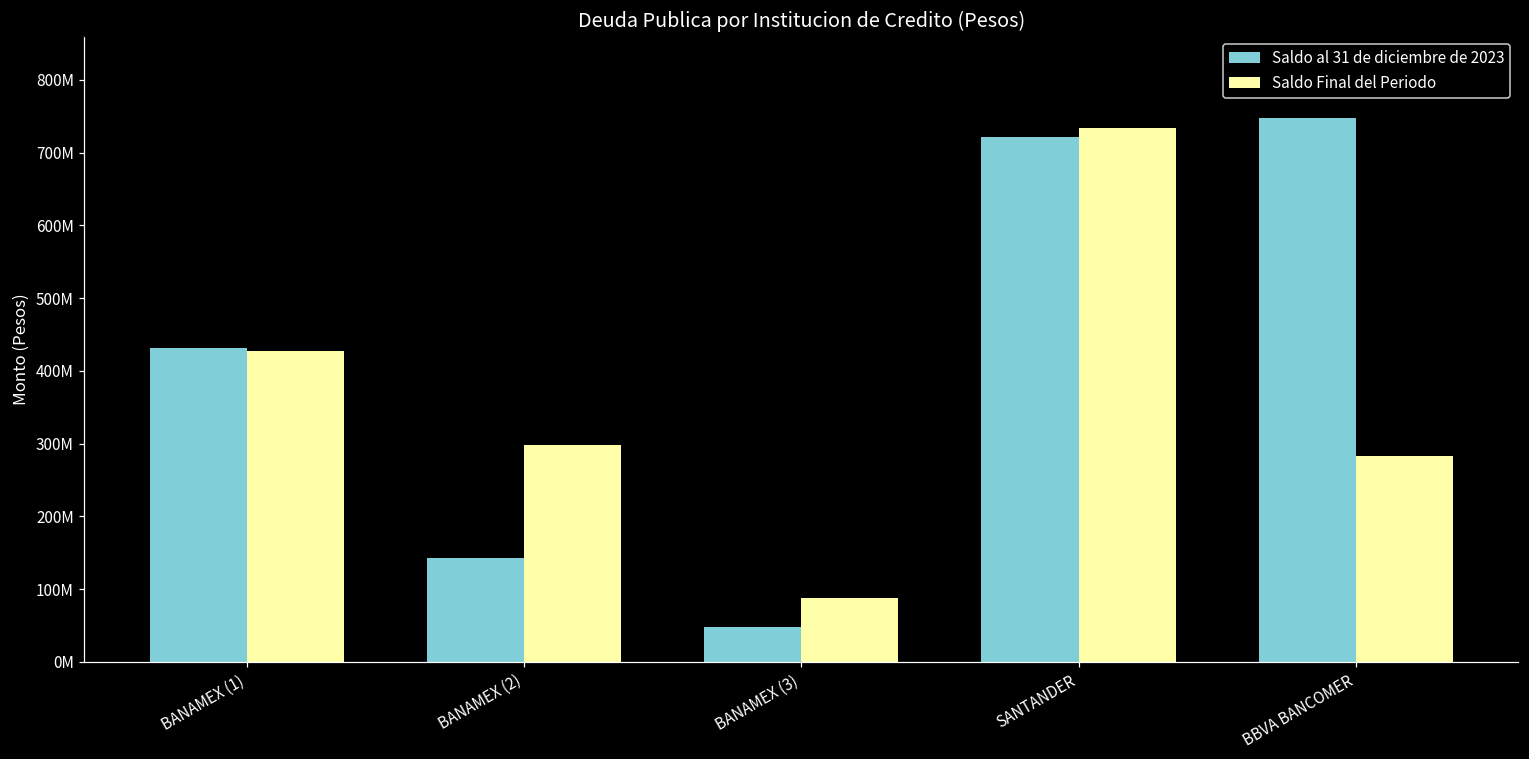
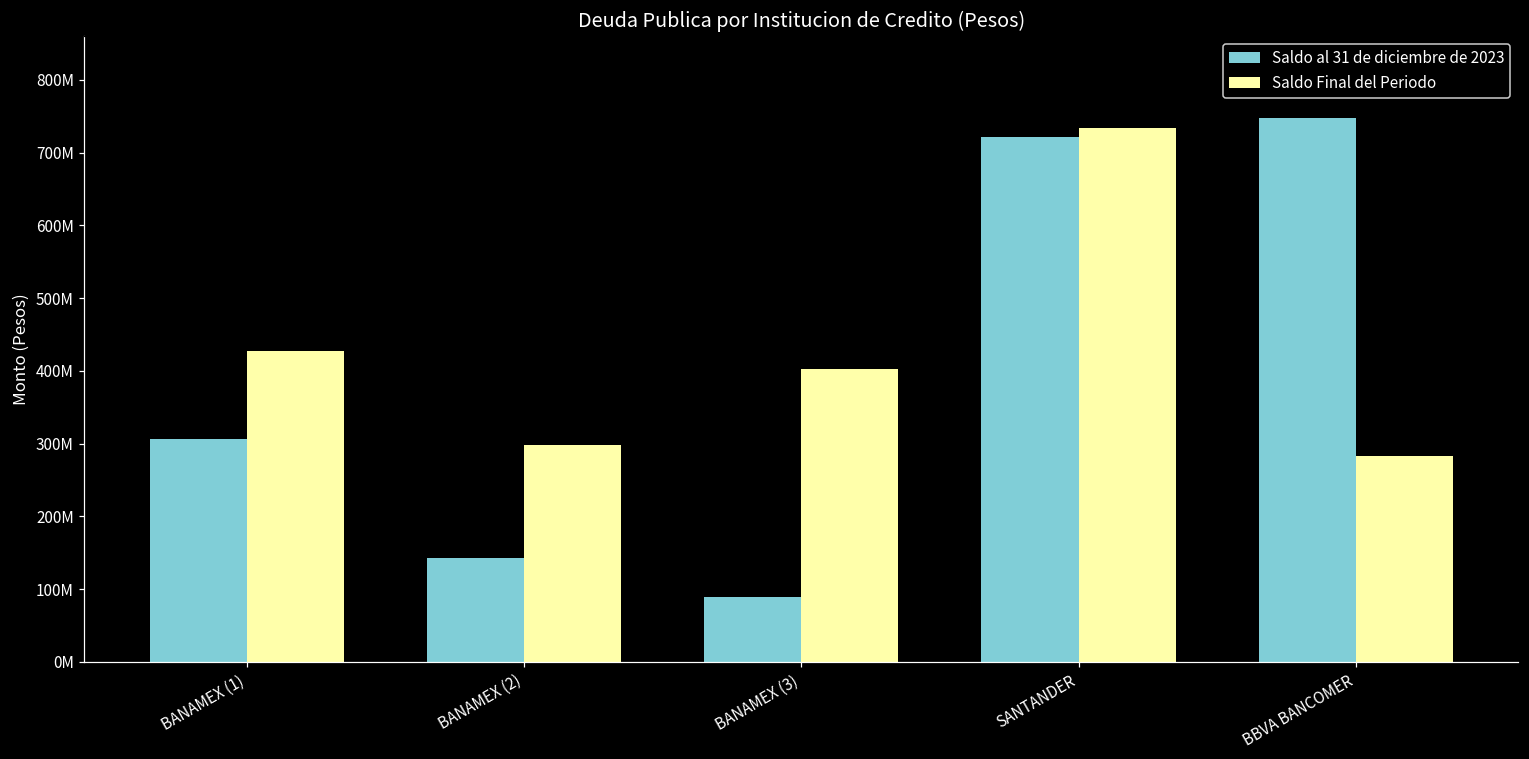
Saldo al 31 de diciembre de 2023, BANAMEX (1): 430000000 -> 310000000
Saldo al 31 de diciembre de 2023, BANAMEX (3): 50000000 -> 90000000
Saldo Final del Periodo, BANAMEX (3): 90000000 -> 400000000
